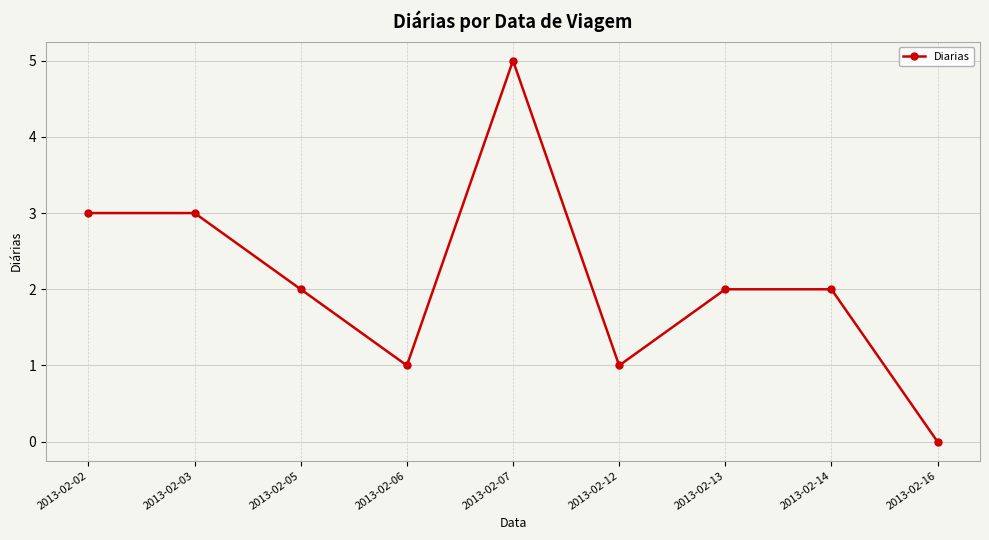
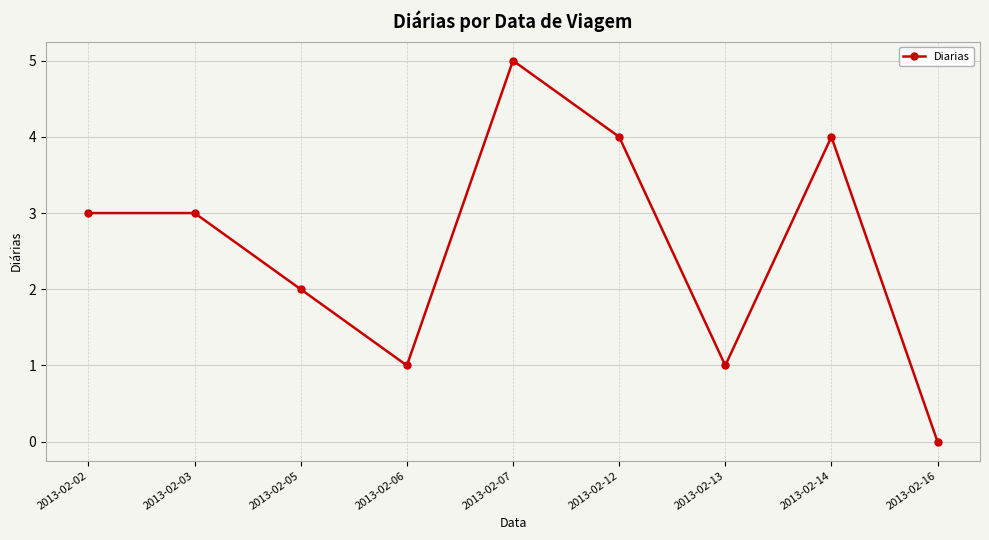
2013-02-12: 1 -> 4
2013-02-13: 2 -> 1
2013-02-14: 2 -> 4
